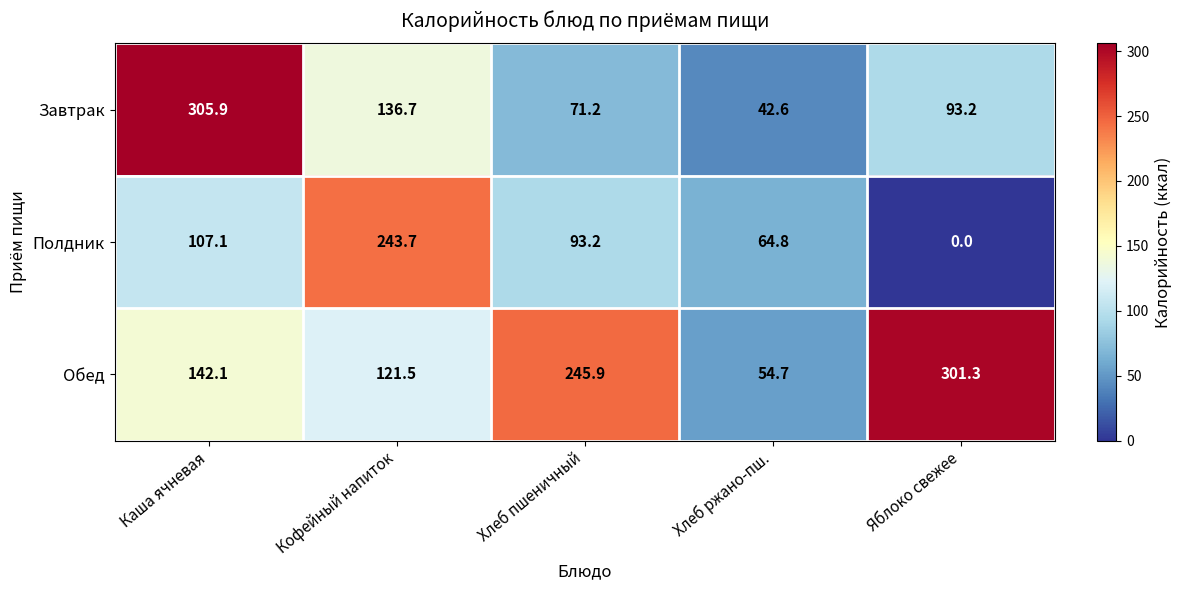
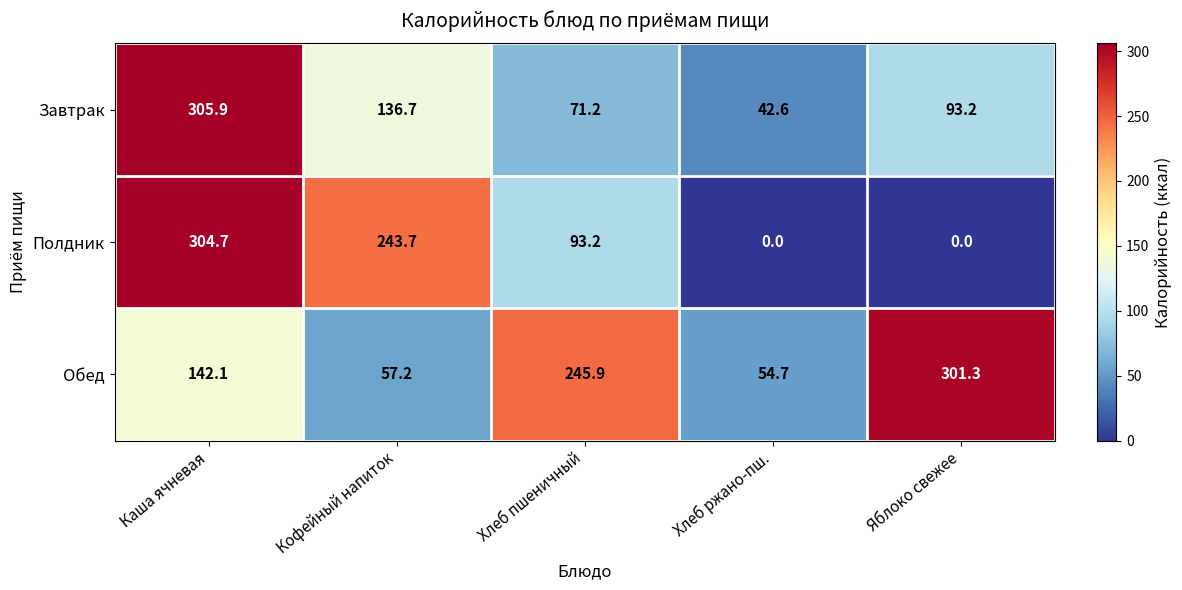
Полдник, Каша ячневая: 107.1 -> 304.7
Полдник, Хлеб ржано-пш.: 64.8 -> 0.0
Обед, Кофейный напиток: 121.5 -> 57.2
